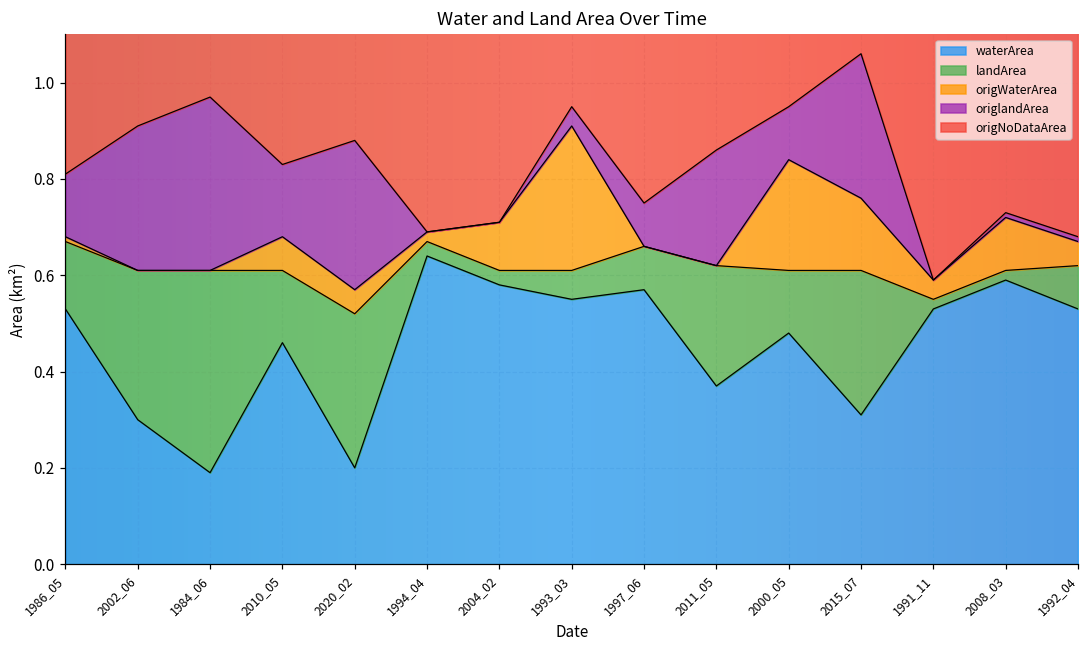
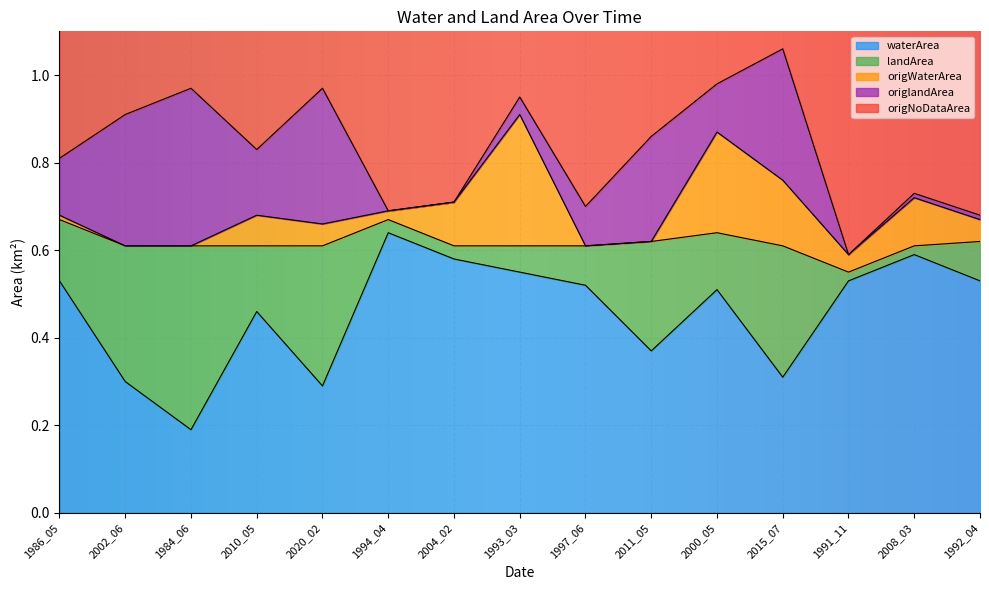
waterArea, 2020_02: 0.20 -> 0.29
waterArea, 1997_06: 0.57 -> 0.52
waterArea, 2000_05: 0.48 -> 0.51
